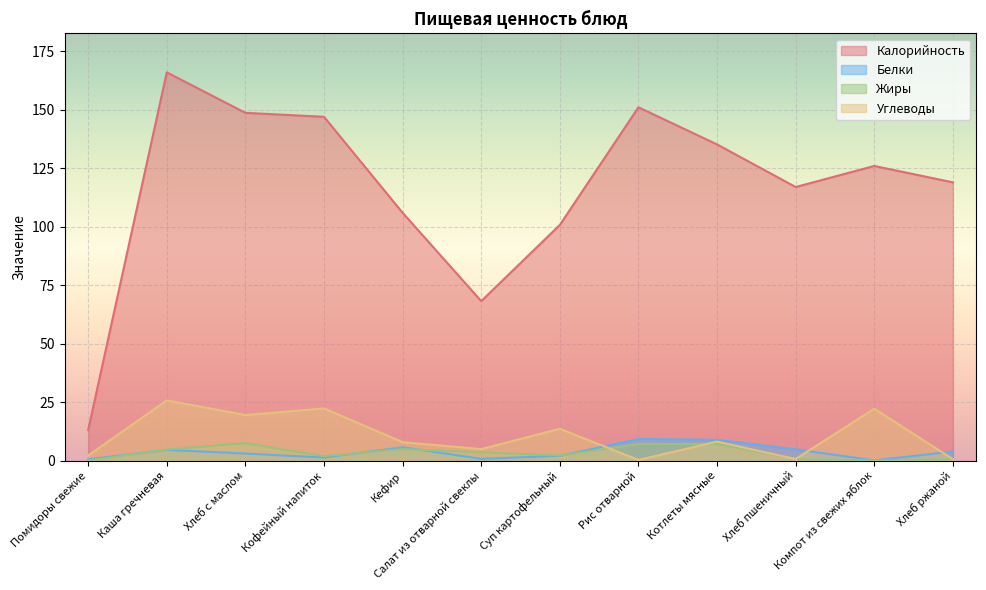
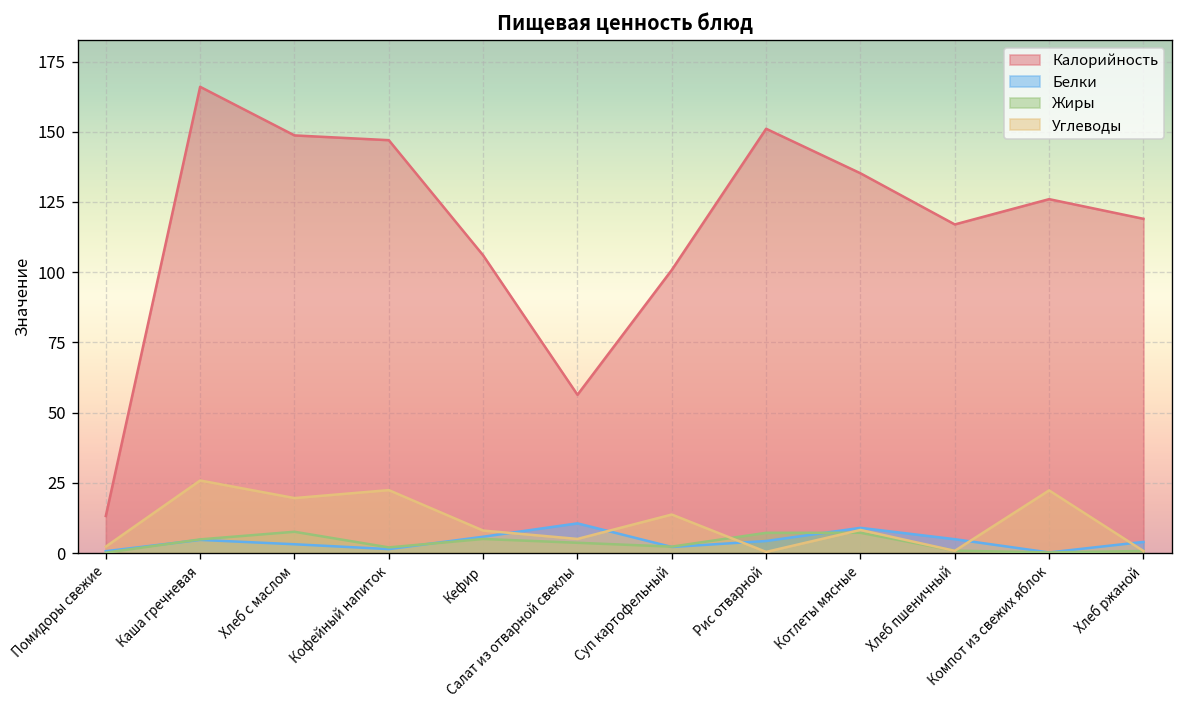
Калорийность, Салат из отварной свеклы: 68 -> 56
Белки, Салат из отварной свеклы: 1 -> 11
Белки, Рис отварной: 9 -> 4
